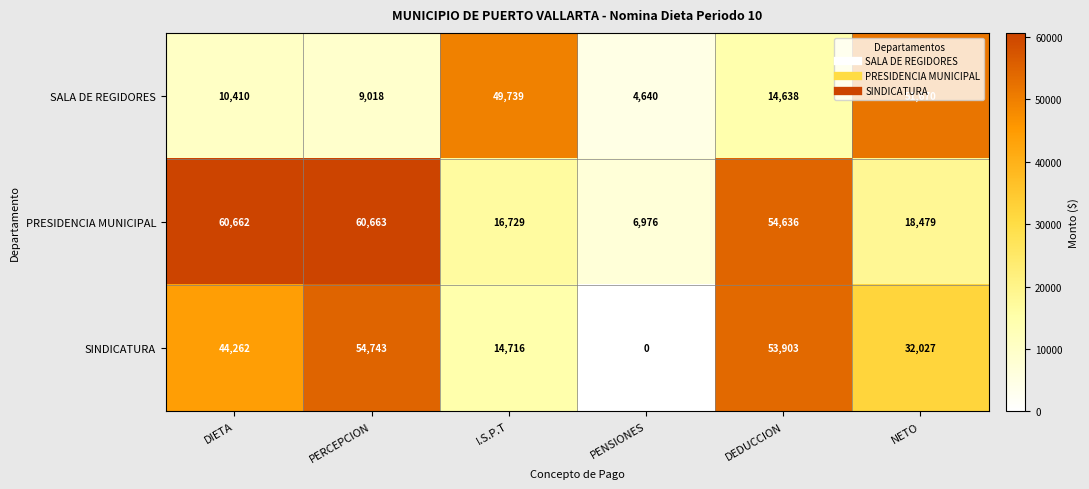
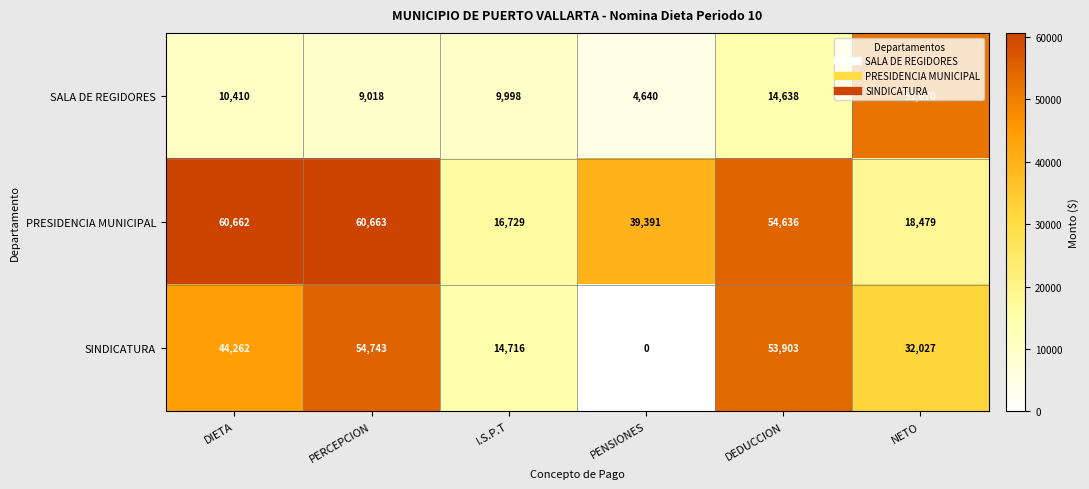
SALA DE REGIDORES, I.S.P.T: 49,739 -> 9,998
PRESIDENCIA MUNICIPAL, PENSIONES: 6,976 -> 39,391
